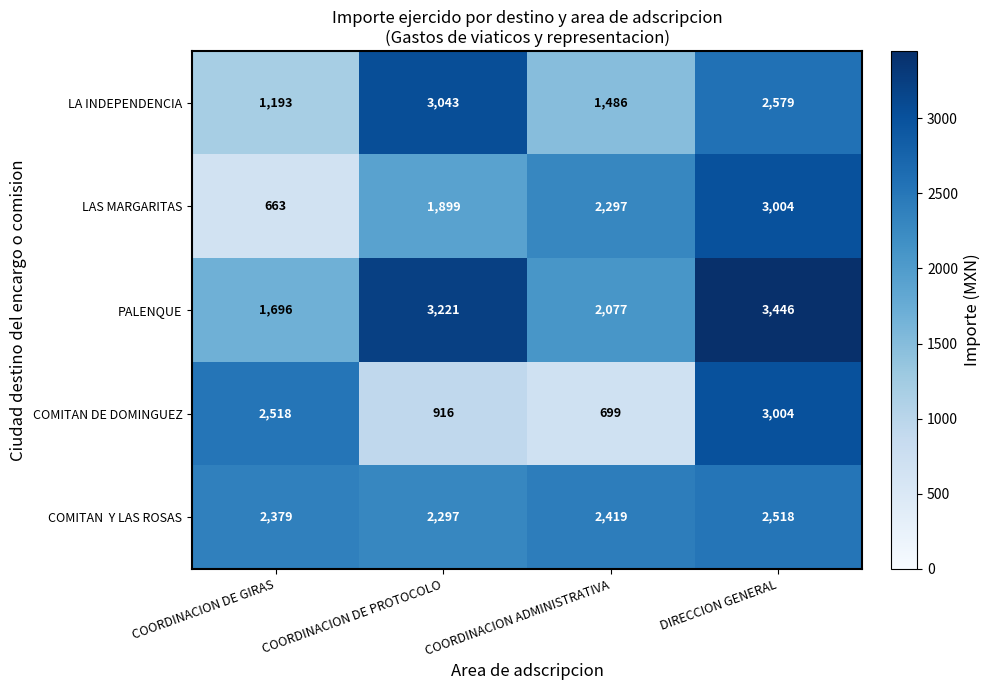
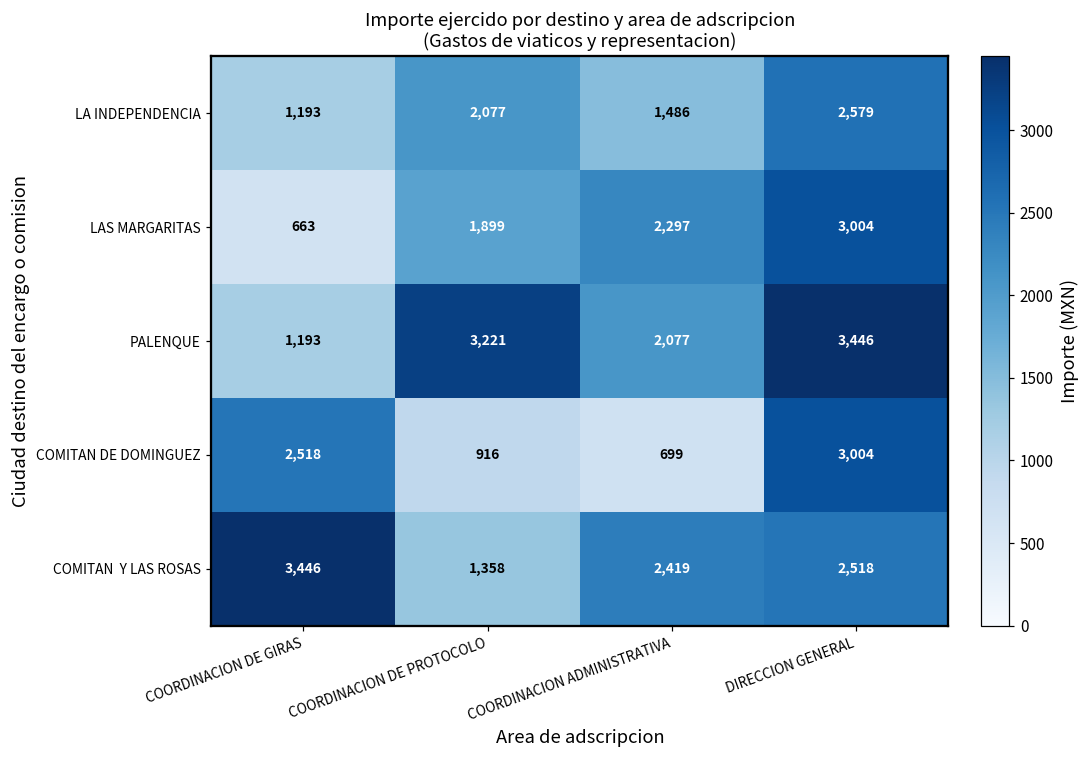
LA INDEPENDENCIA, COORDINACION DE PROTOCOLO: 3,043 -> 2,077
PALENQUE, COORDINACION DE GIRAS: 1,696 -> 1,193
COMITAN Y LAS ROSAS, COORDINACION DE GIRAS: 2,379 -> 3,446
COMITAN Y LAS ROSAS, COORDINACION DE PROTOCOLO: 2,297 -> 1,358
